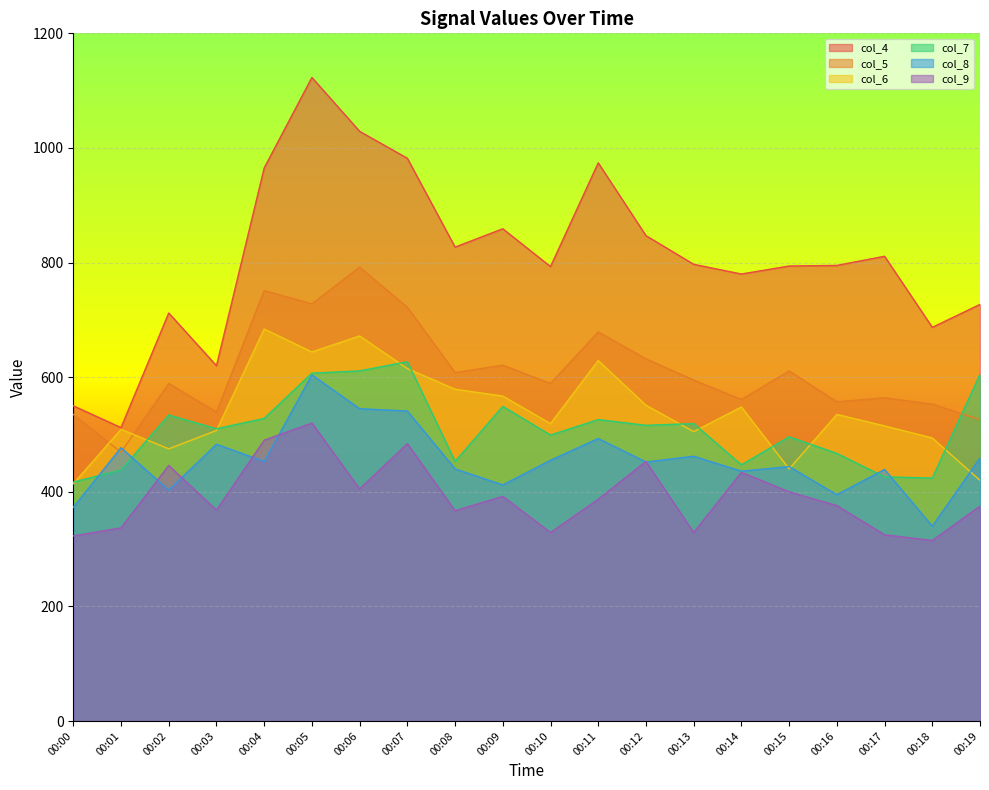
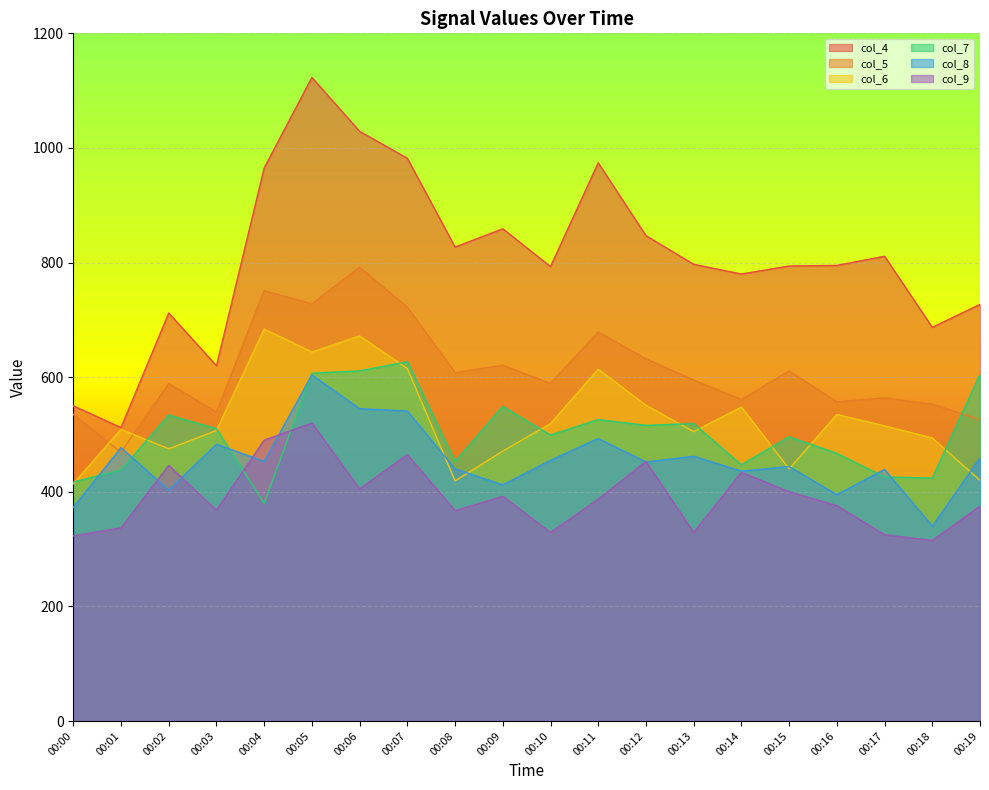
col_7, 00:04: 530 -> 380
col_9, 00:07: 480 -> 470
col_6, 00:08: 580 -> 420
col_6, 00:09: 570 -> 470
col_6, 00:11: 630 -> 610
